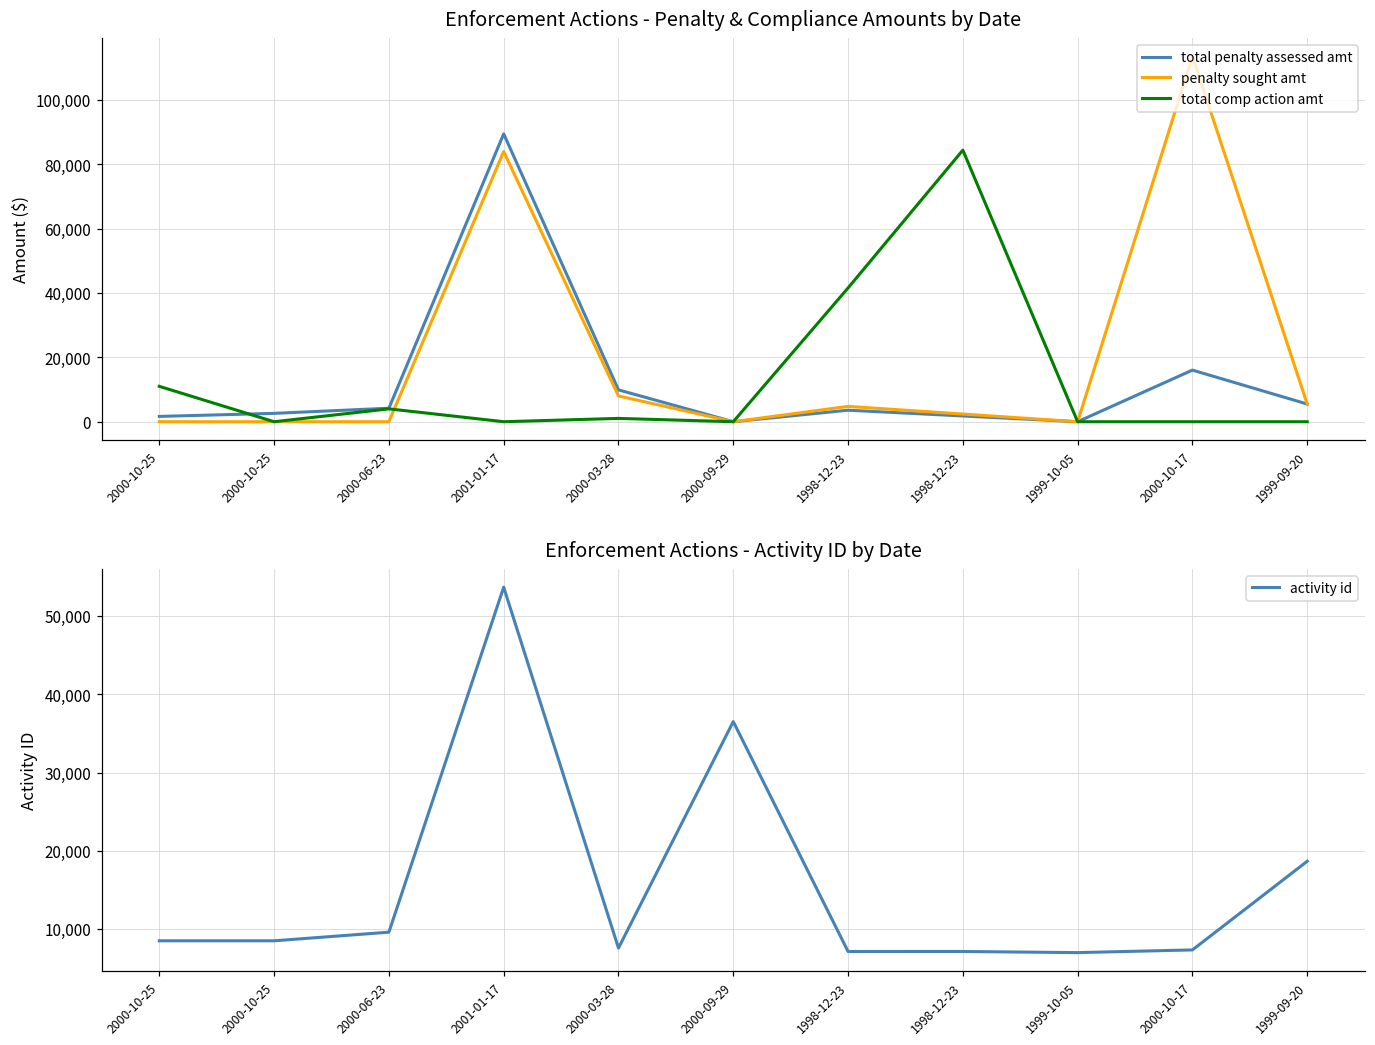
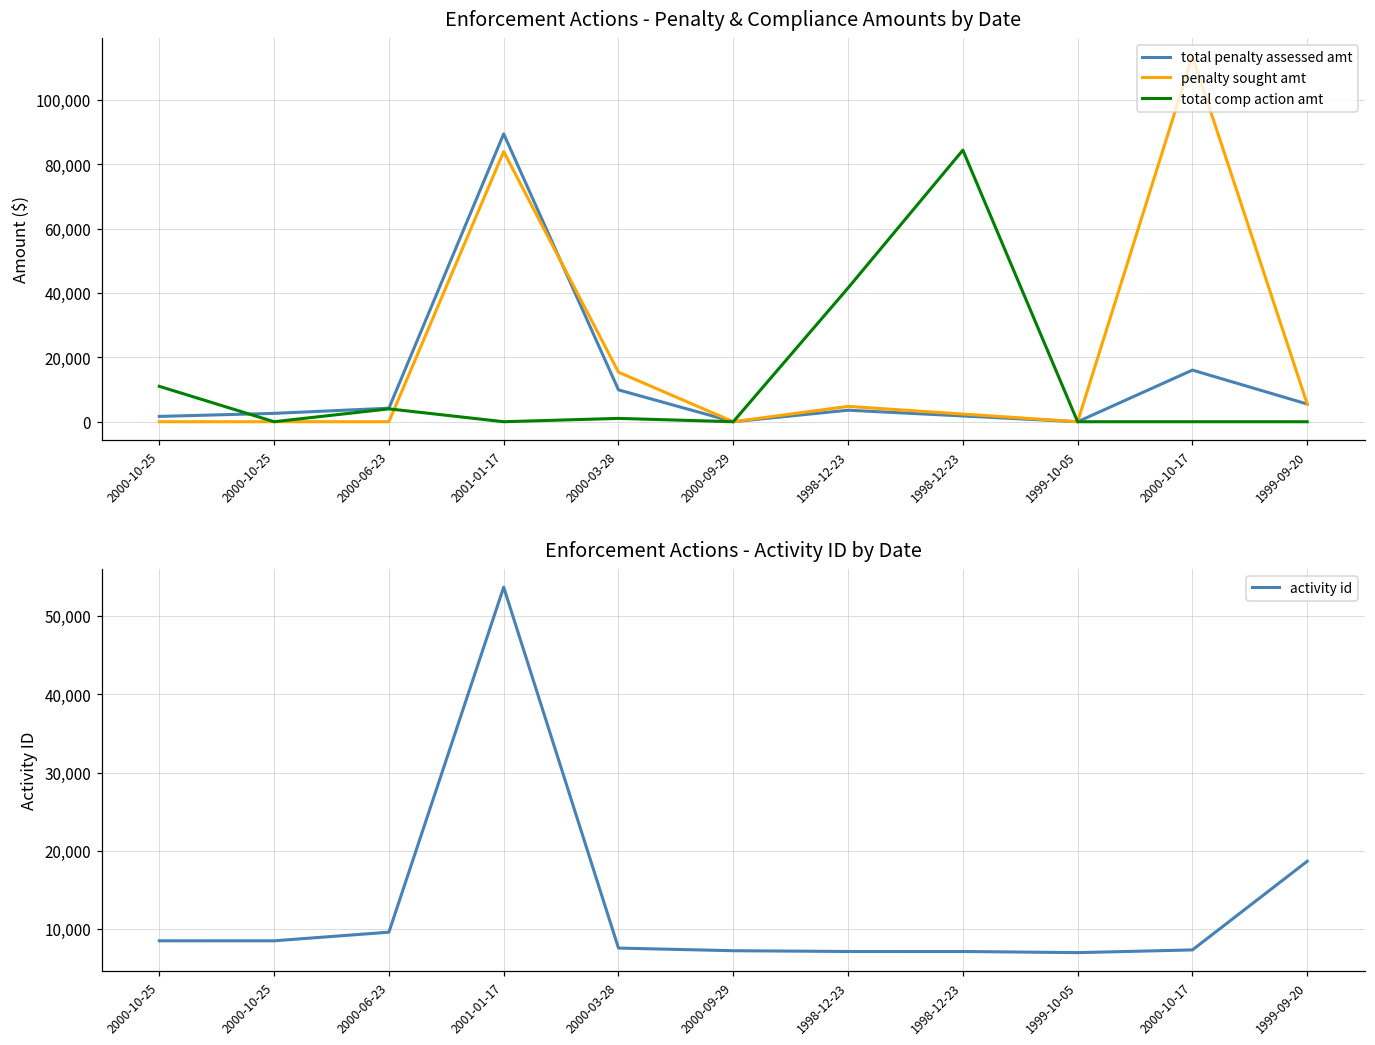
Enforcement Actions - Penalty & Compliance Amounts by Date, penalty sought amt, 2000-03-28: 8,000 -> 15,000
Enforcement Actions - Activity ID by Date, 2000-09-29: 37,000 -> 7,000
